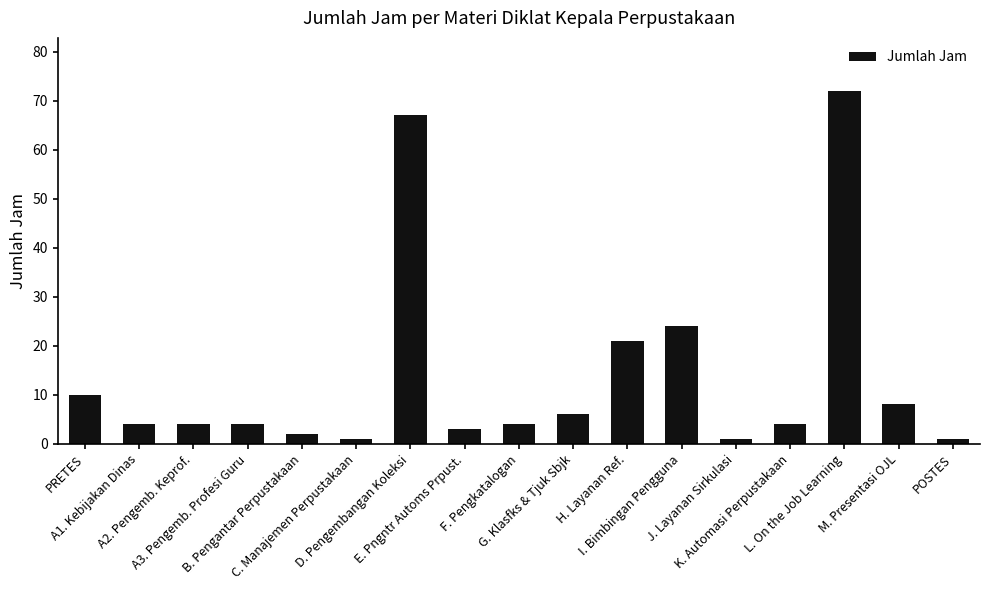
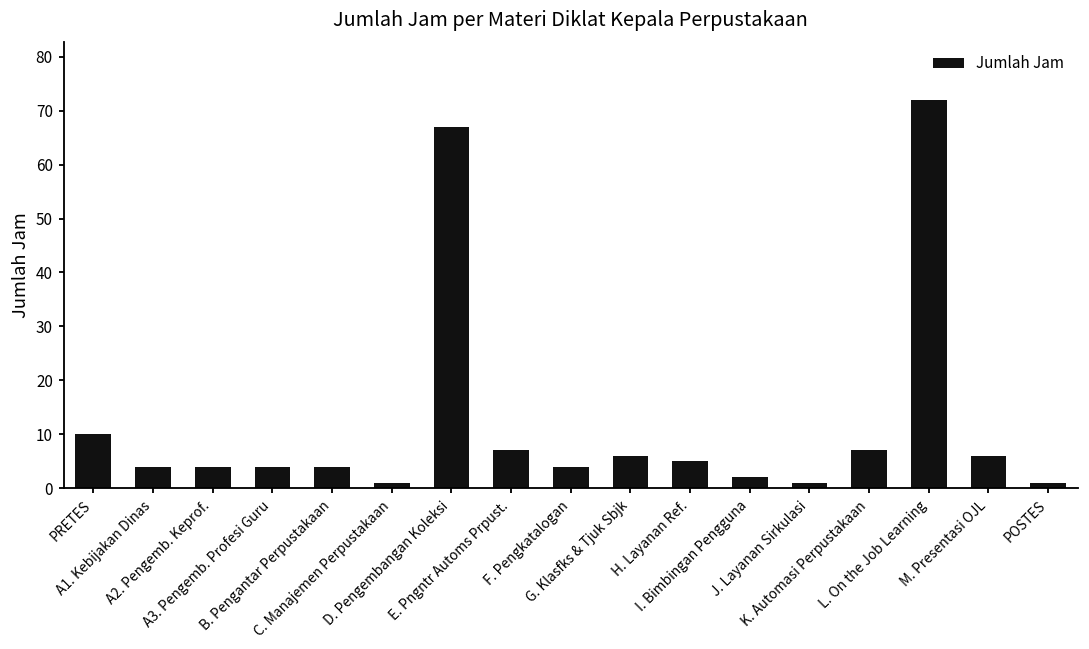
B. Pengantar Perpustakaan: 2 -> 4
E. Pngntr Automs Prpust.: 3 -> 7
H. Layanan Ref.: 21 -> 5
I. Bimbingan Pengguna: 24 -> 2
K. Automasi Perpustakaan: 4 -> 7
M. Presentasi OJL: 8 -> 6
